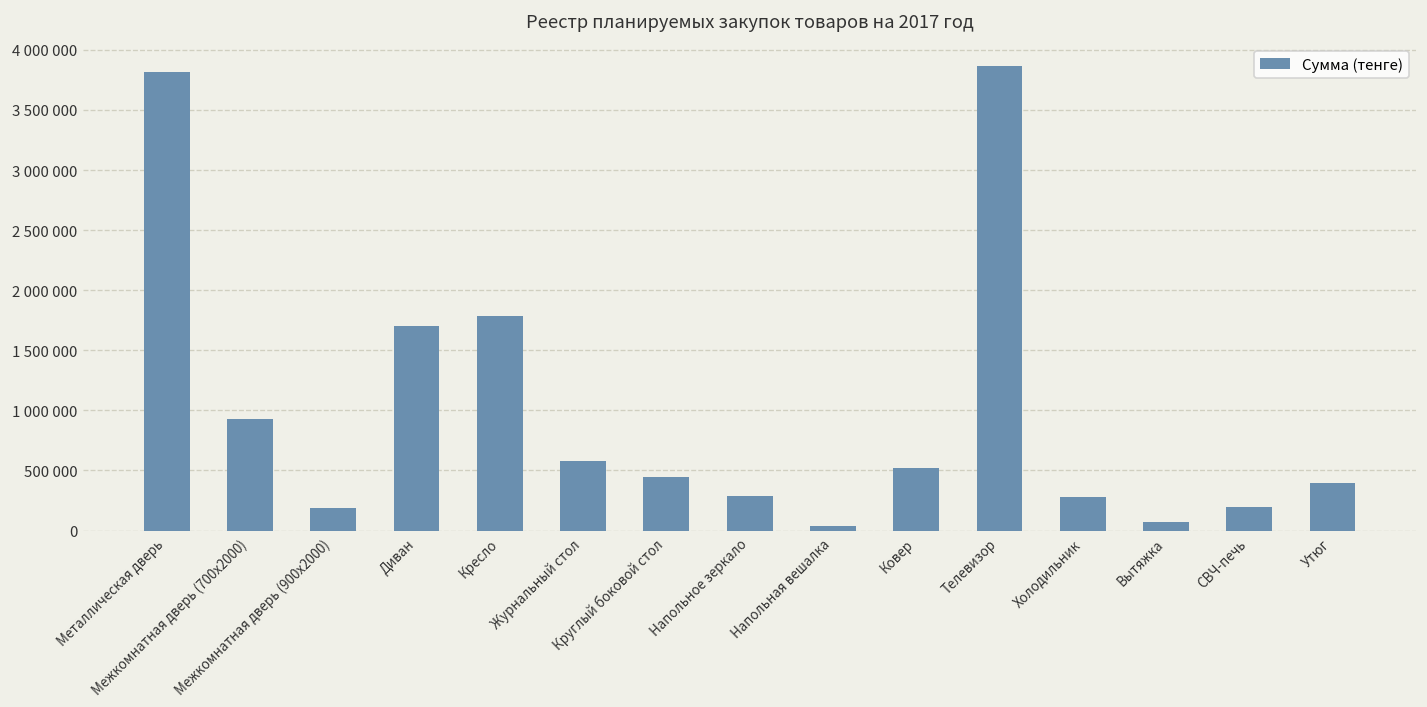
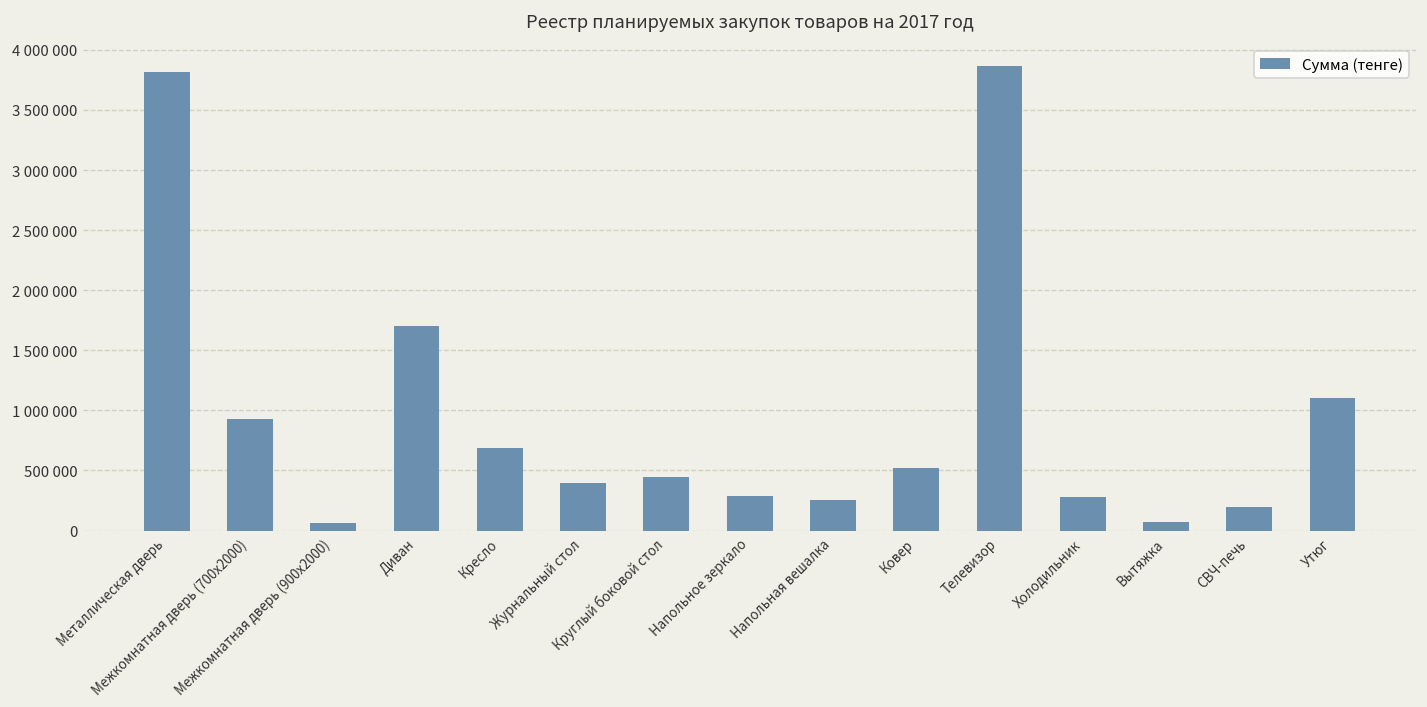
Межкомнатная дверь (900х2000): 190000 -> 60000
Кресло: 1790000 -> 690000
Журнальный стол: 580000 -> 390000
Напольная вешалка: 40000 -> 250000
Утюг: 400000 -> 1100000
